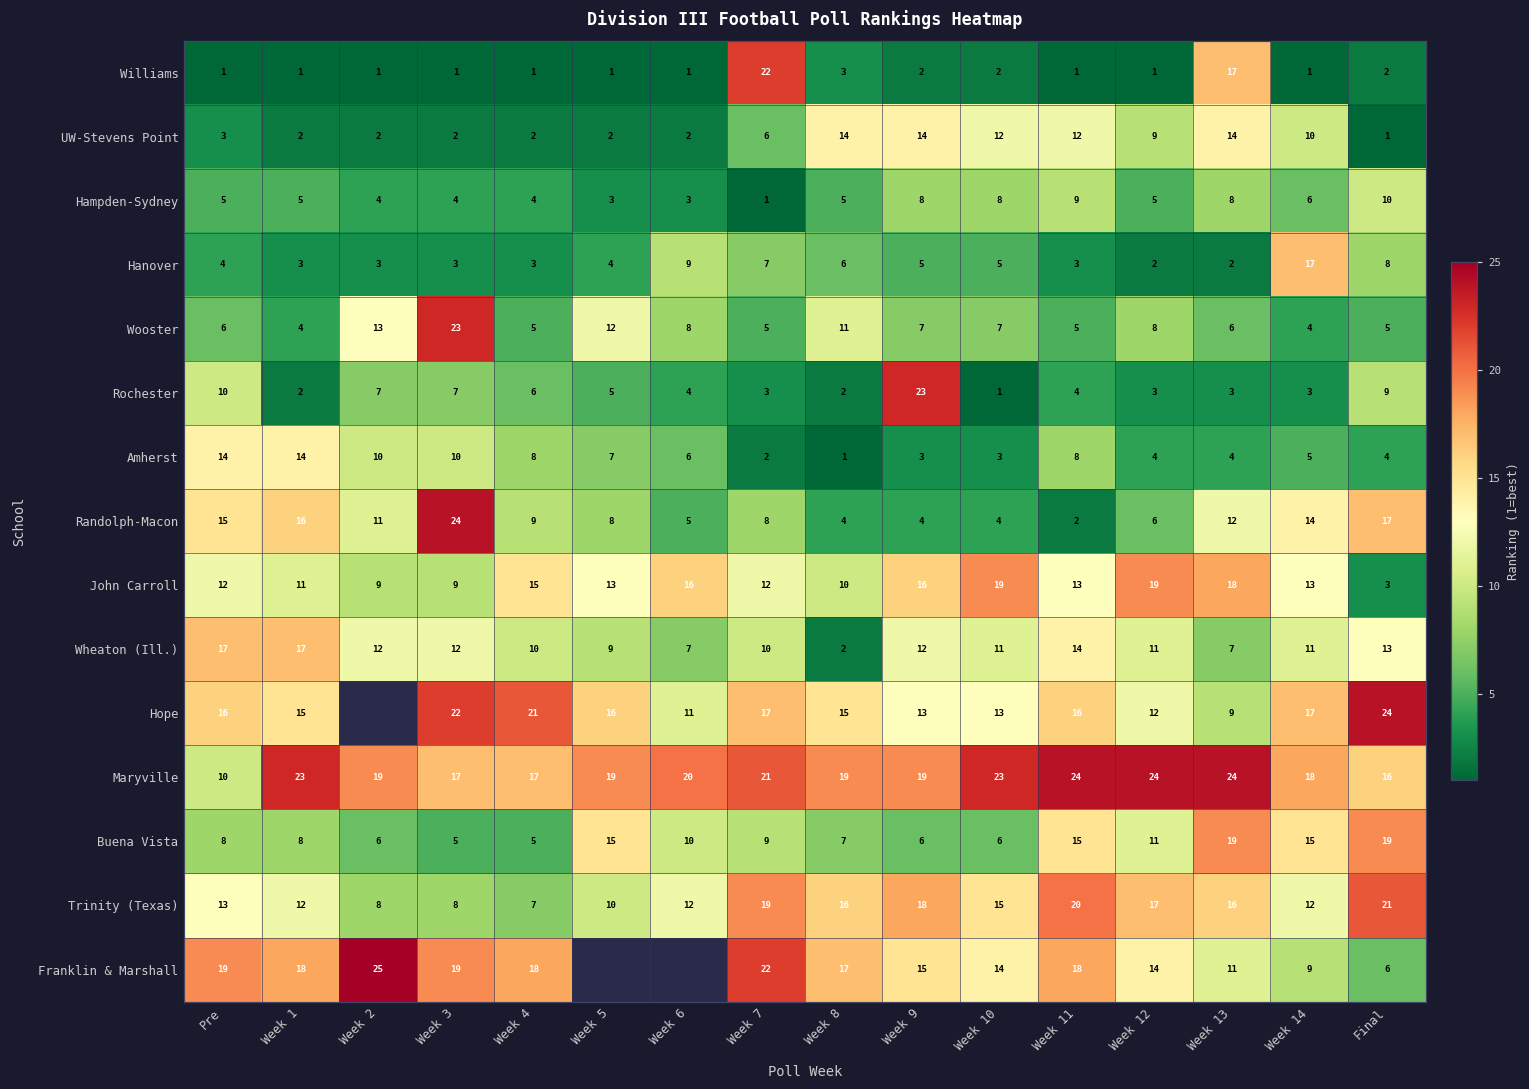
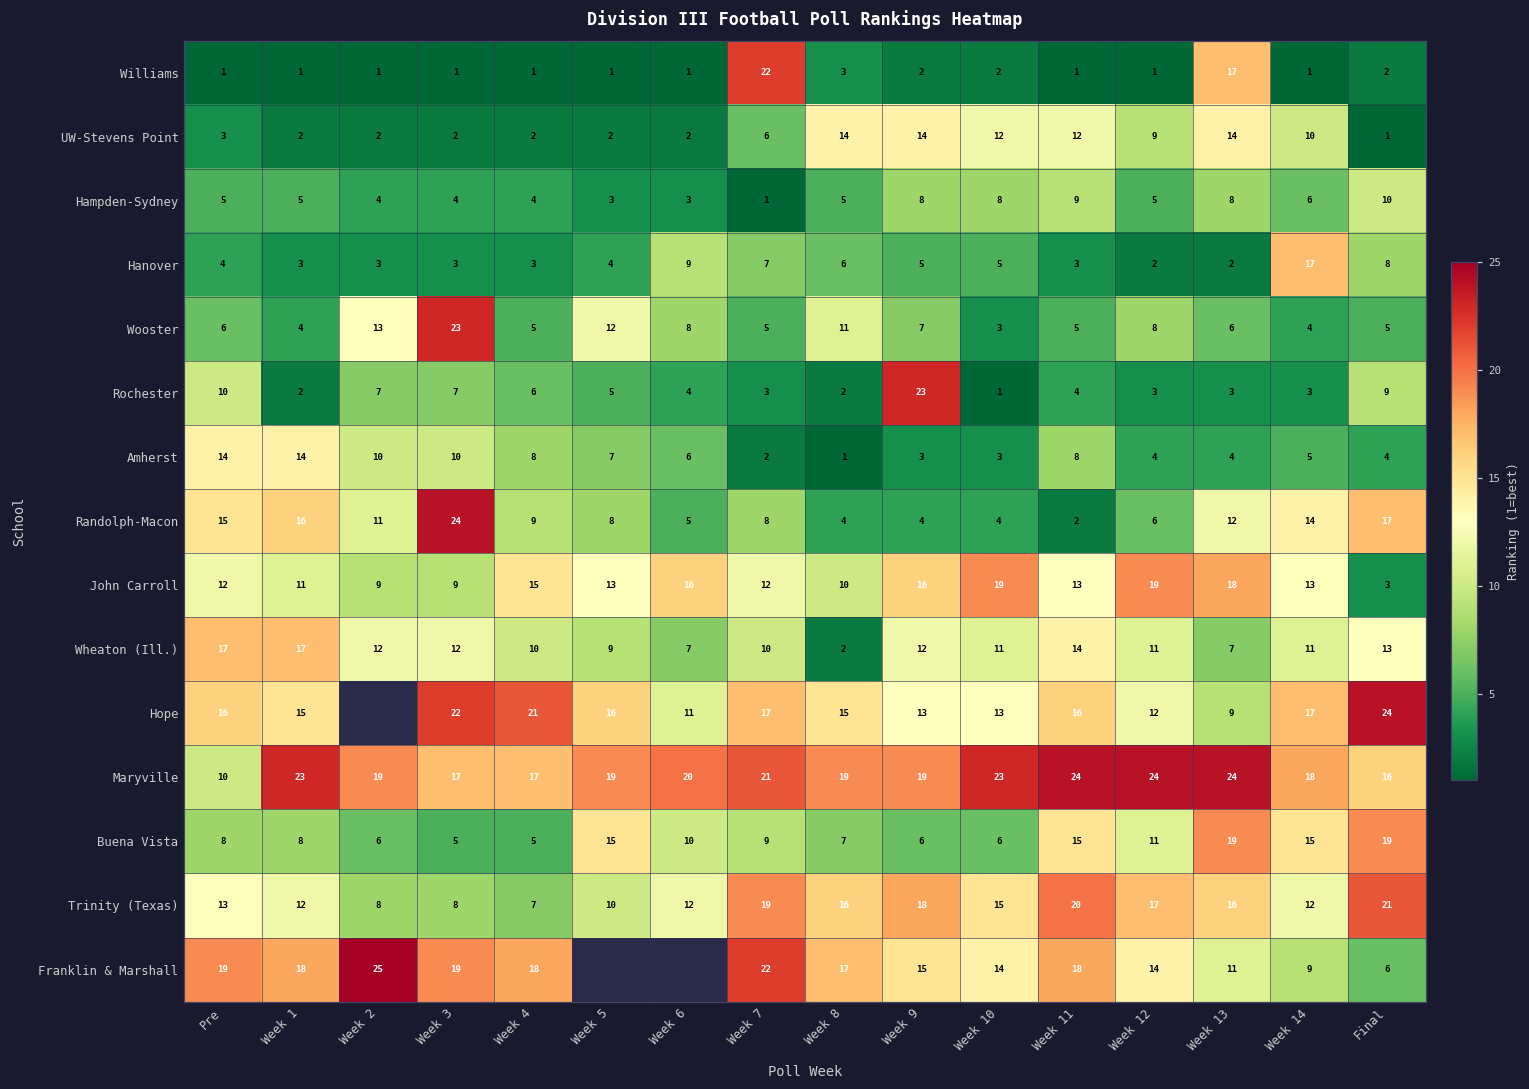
Wooster, Week 10: 7 -> 3
